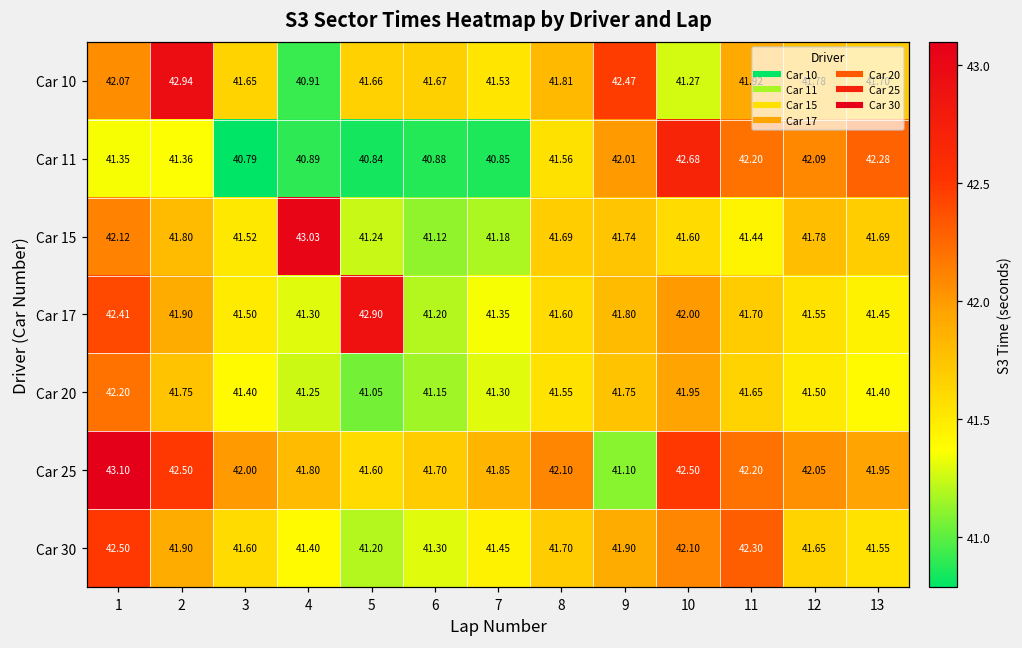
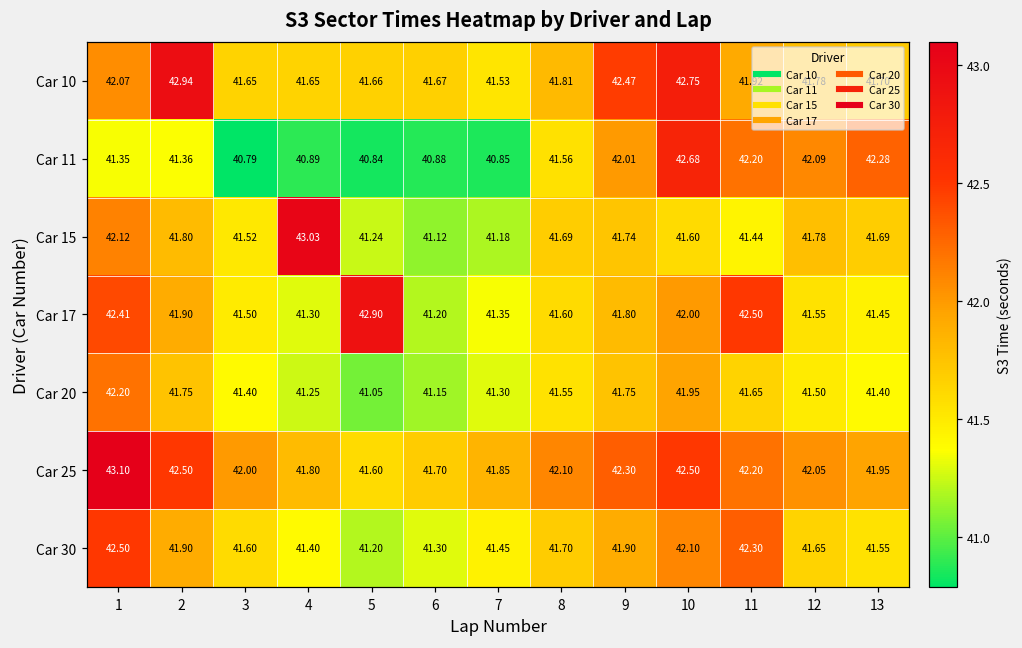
Car 10, 4: 40.91 -> 41.65
Car 10, 10: 41.27 -> 42.75
Car 17, 11: 41.70 -> 42.50
Car 25, 9: 41.10 -> 42.30
